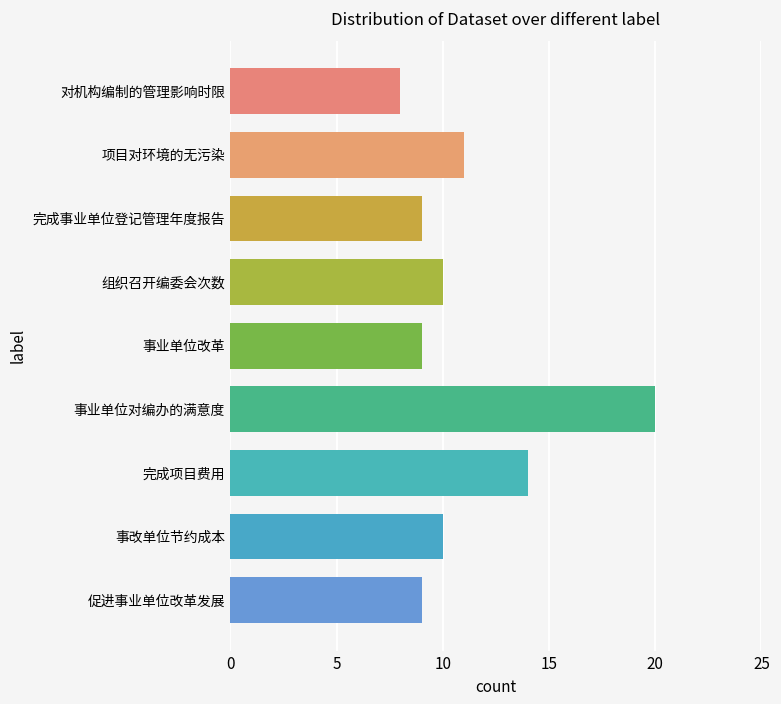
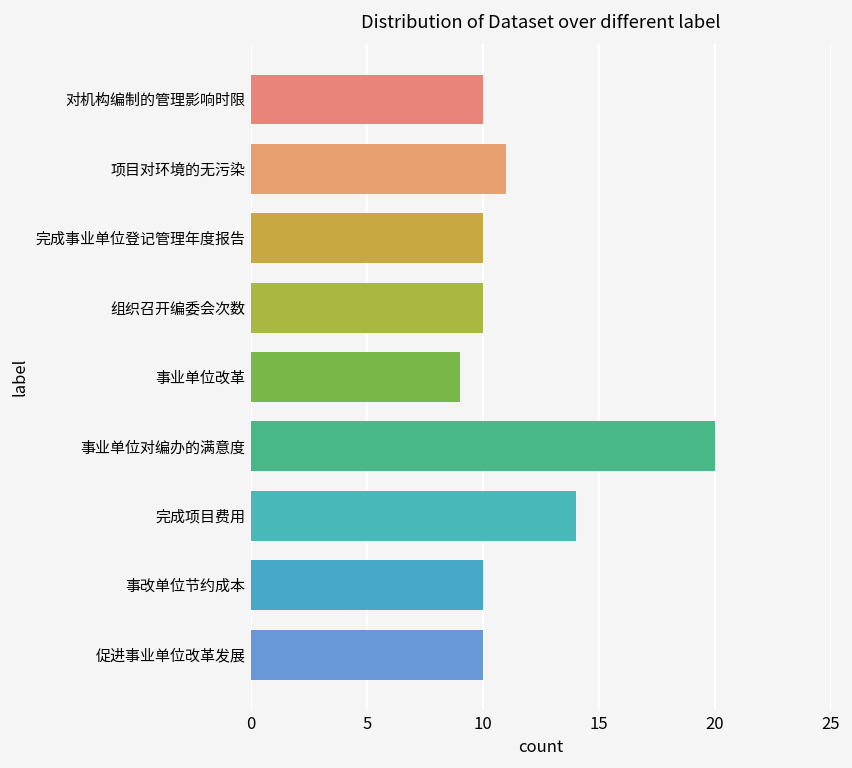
对机构编制的管理影响时限: 8 -> 10
完成事业单位登记管理年度报告: 9 -> 10
促进事业单位改革发展: 9 -> 10
